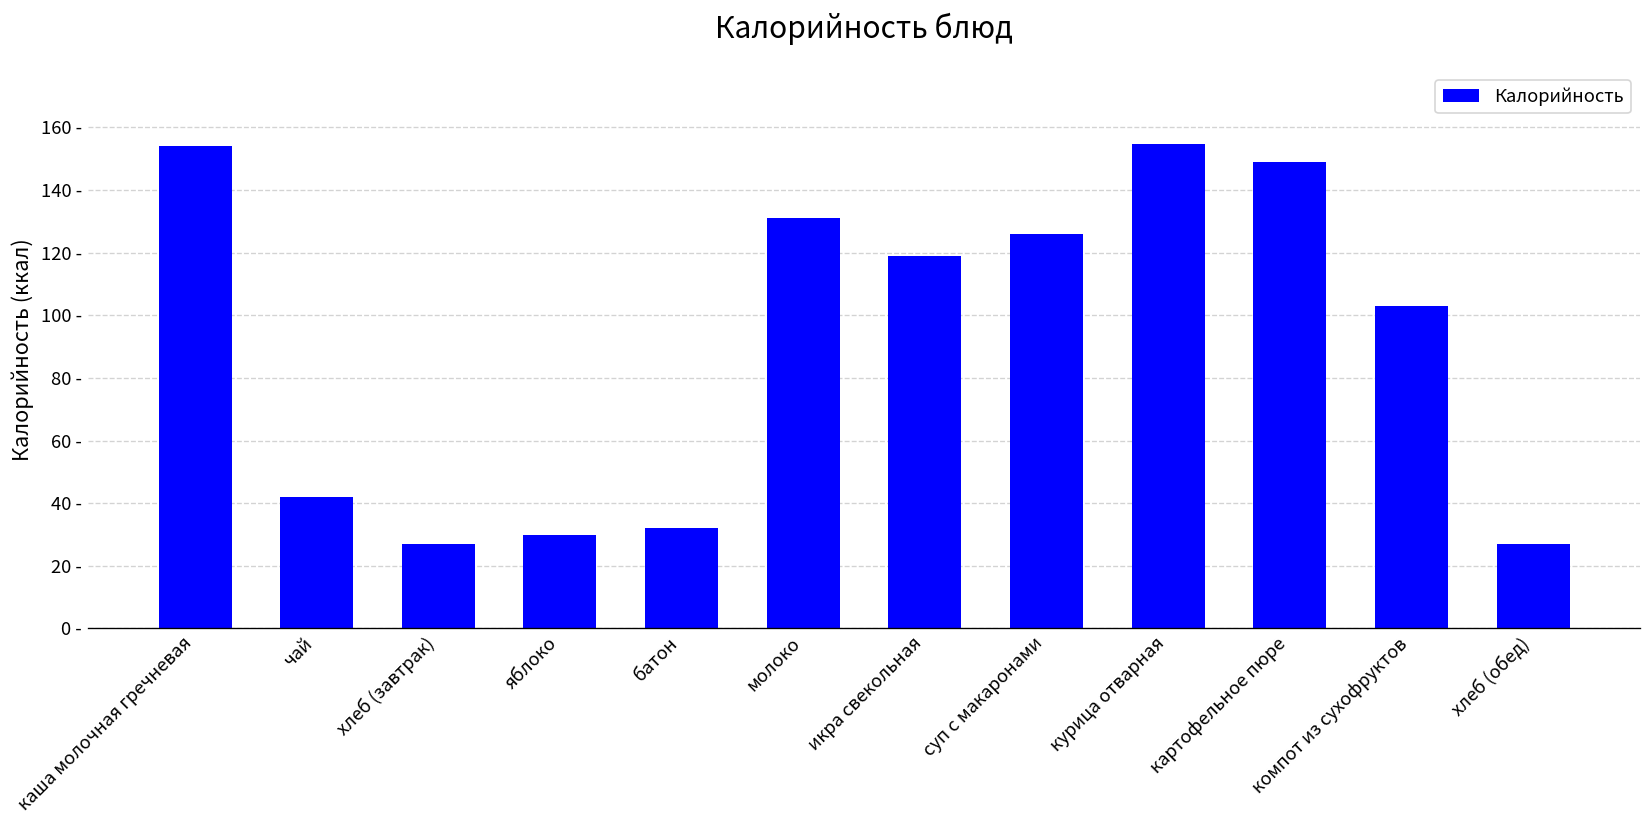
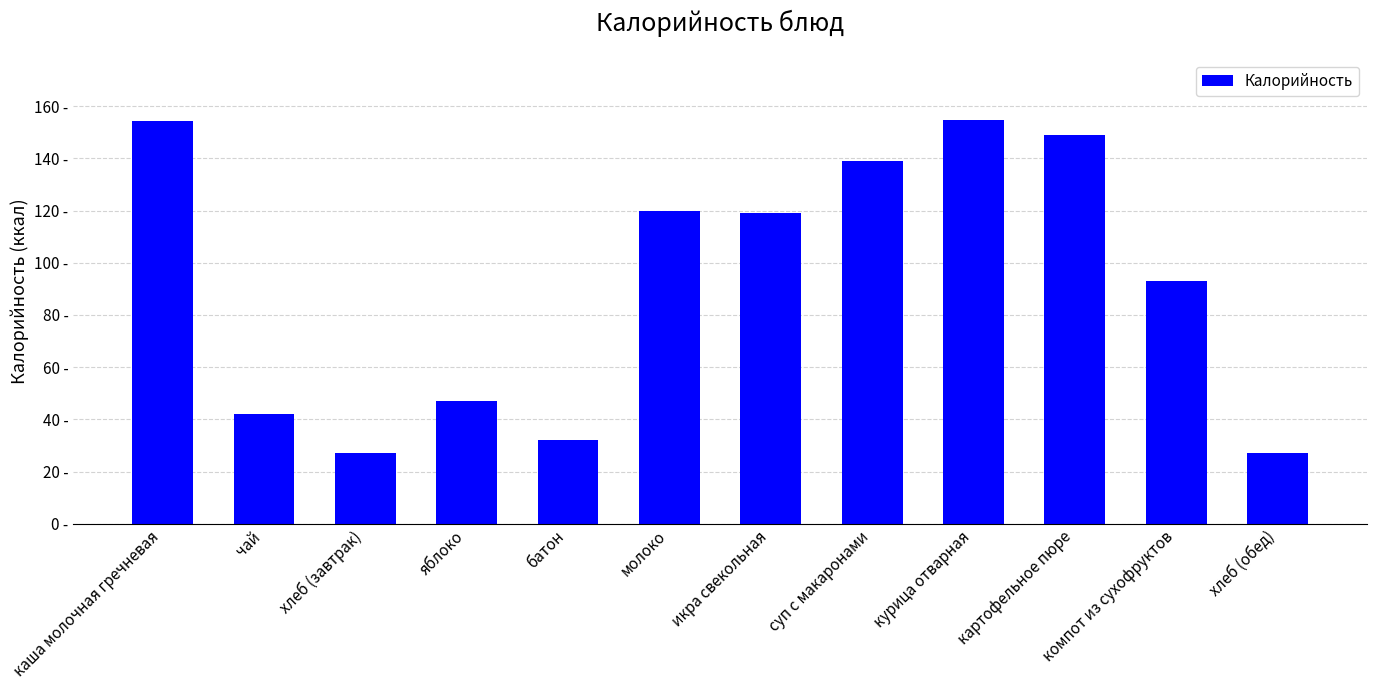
яблоко: 30 - -> 47 -
молоко: 131 - -> 120 -
суп с макаронами: 126 - -> 139 -
компот из сухофруктов: 103 - -> 93 -
